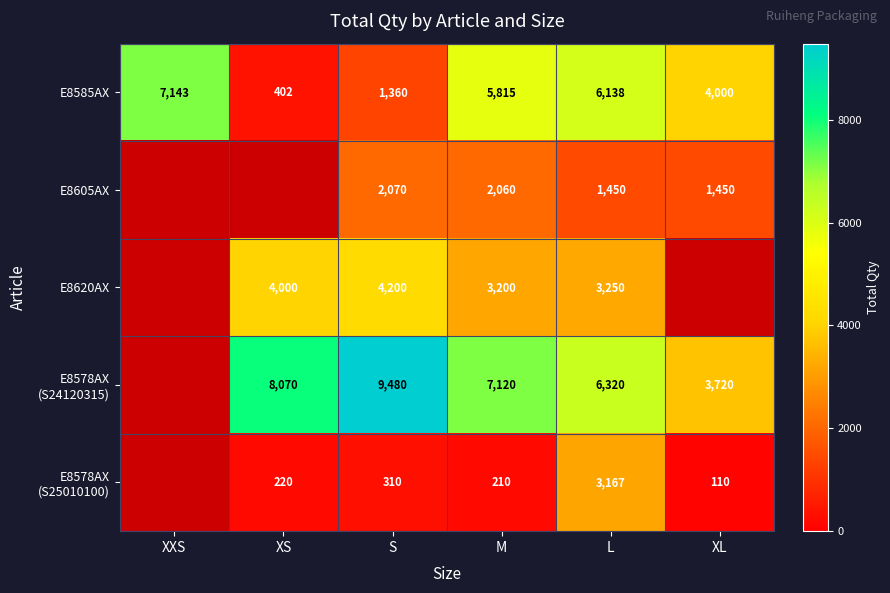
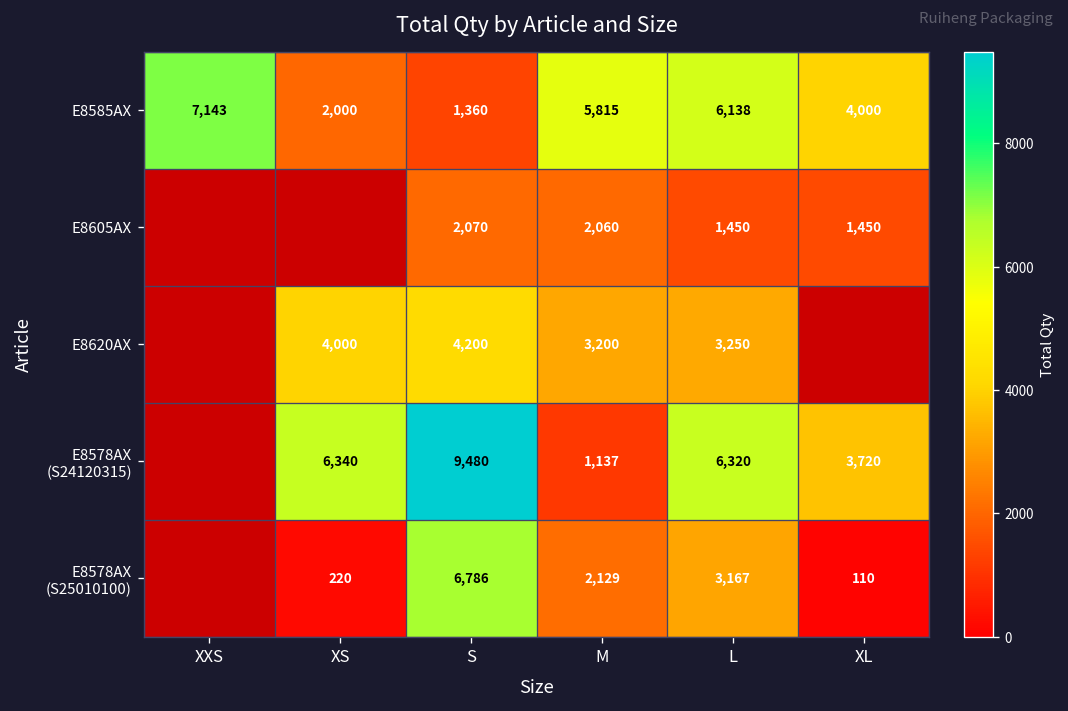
E8585AX, XS: 402 -> 2,000
E8578AX (S24120315), XS: 8,070 -> 6,340
E8578AX (S24120315), M: 7,120 -> 1,137
E8578AX (S25010100), S: 310 -> 6,786
E8578AX (S25010100), M: 210 -> 2,129
